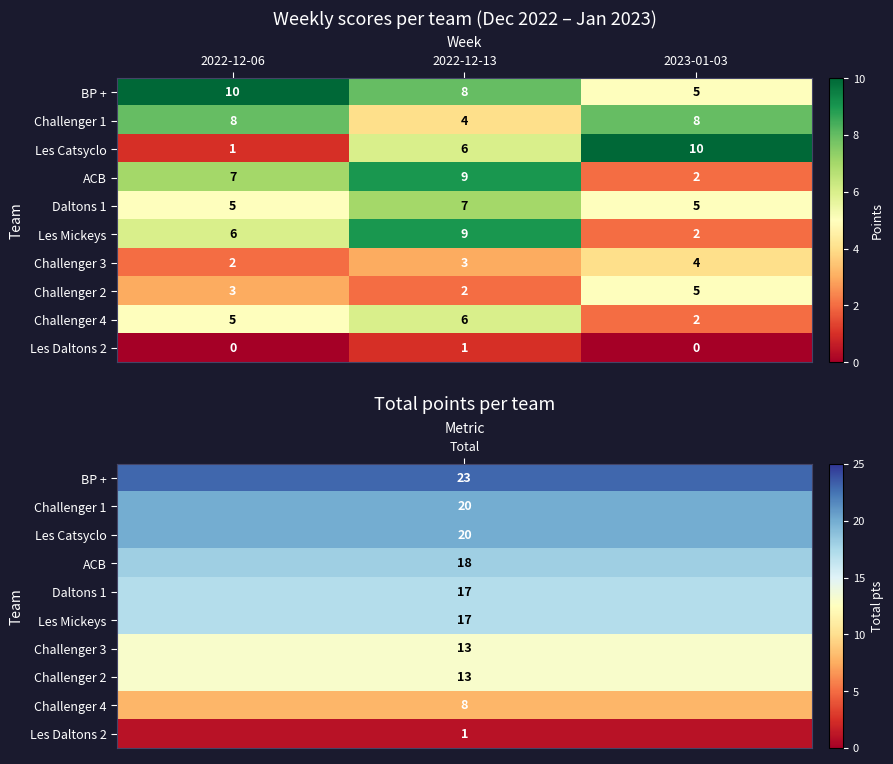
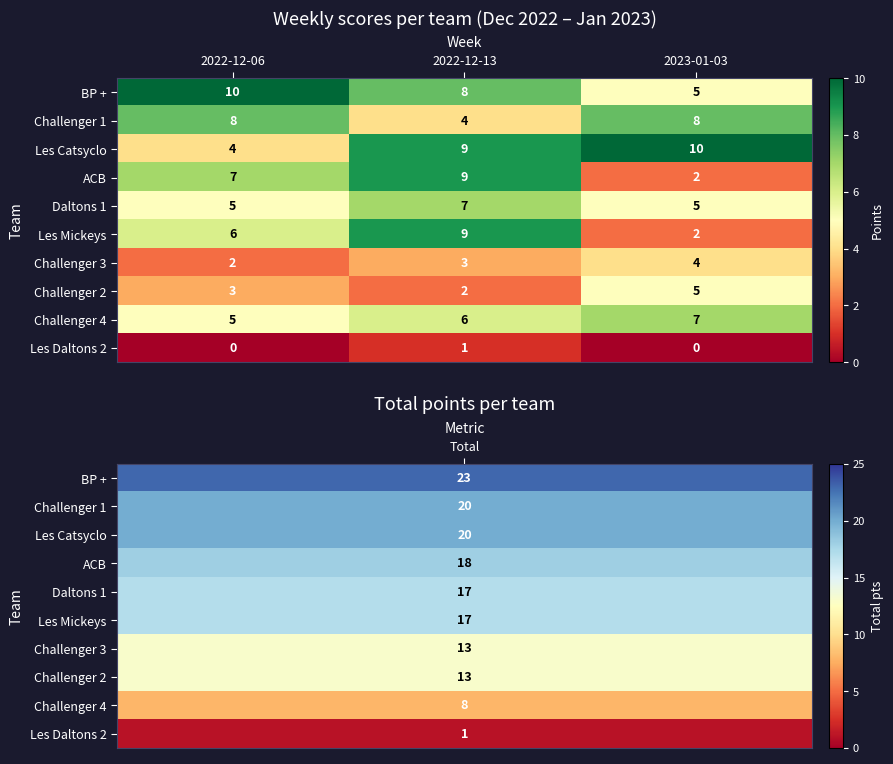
Weekly scores per team (Dec 2022 – Jan 2023), Les Catsyclo, 2022-12-06: 1 -> 4
Weekly scores per team (Dec 2022 – Jan 2023), Les Catsyclo, 2022-12-13: 6 -> 9
Weekly scores per team (Dec 2022 – Jan 2023), Challenger 4, 2023-01-03: 2 -> 7
